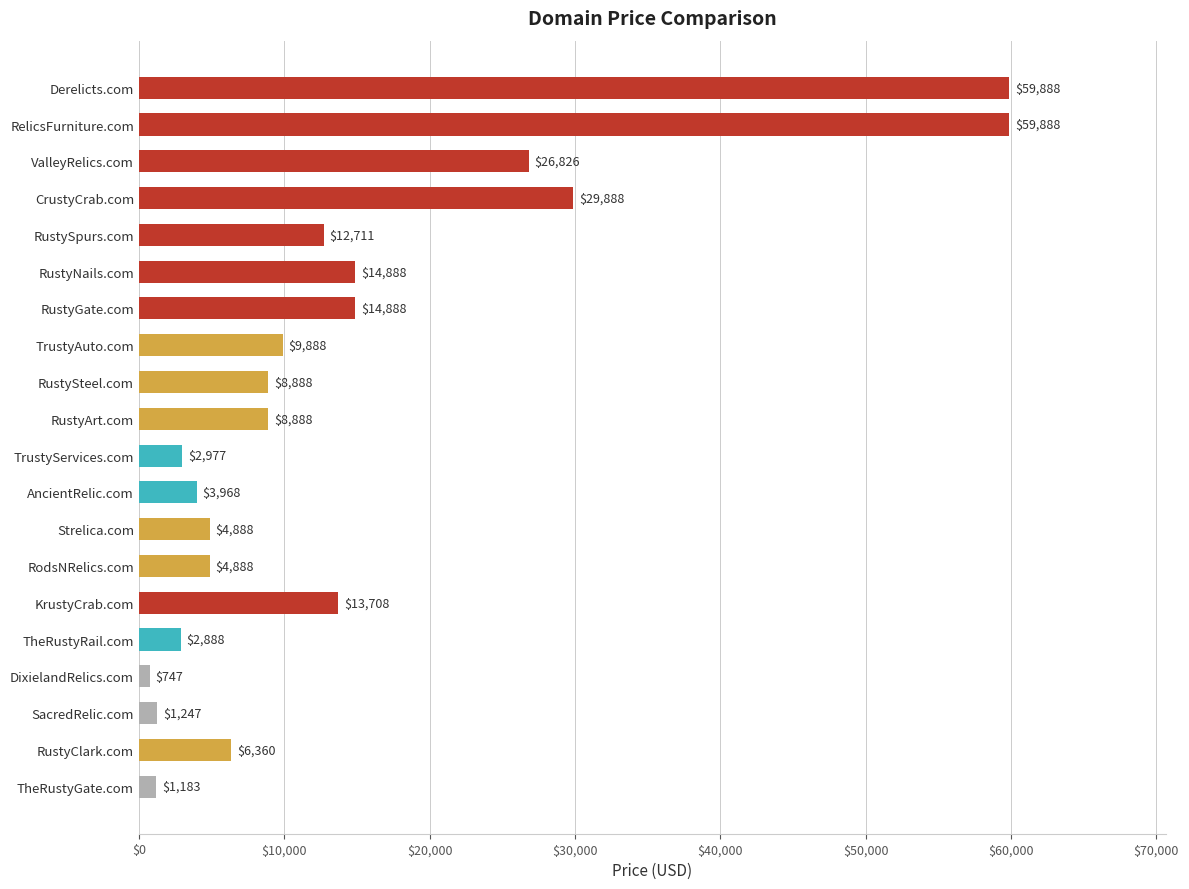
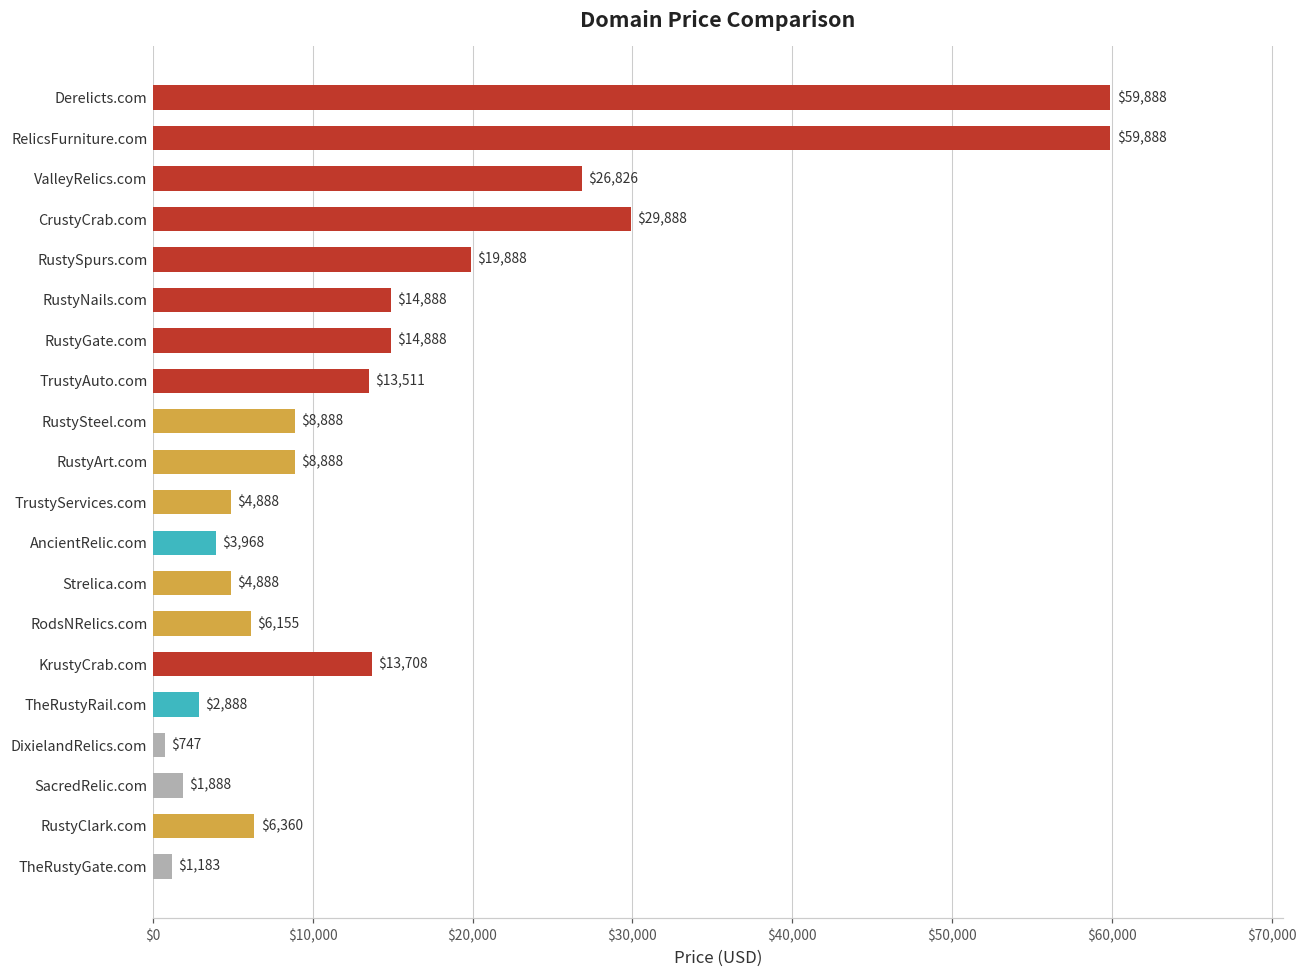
RustySpurs.com: $12,711 -> $19,888
TrustyAuto.com: $9,888 -> $13,511
TrustyServices.com: $2,977 -> $4,888
RodsNRelics.com: $4,888 -> $6,155
SacredRelic.com: $1,247 -> $1,888
